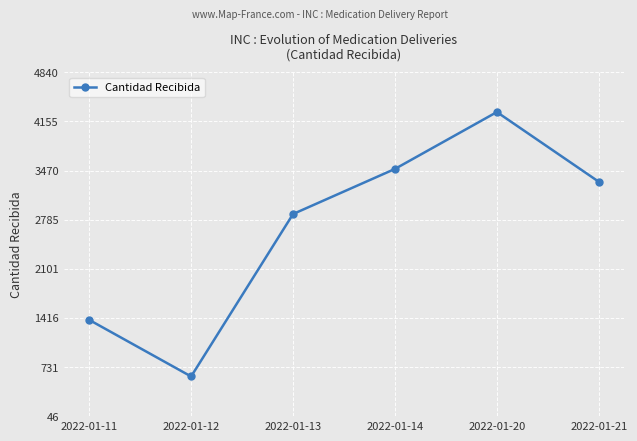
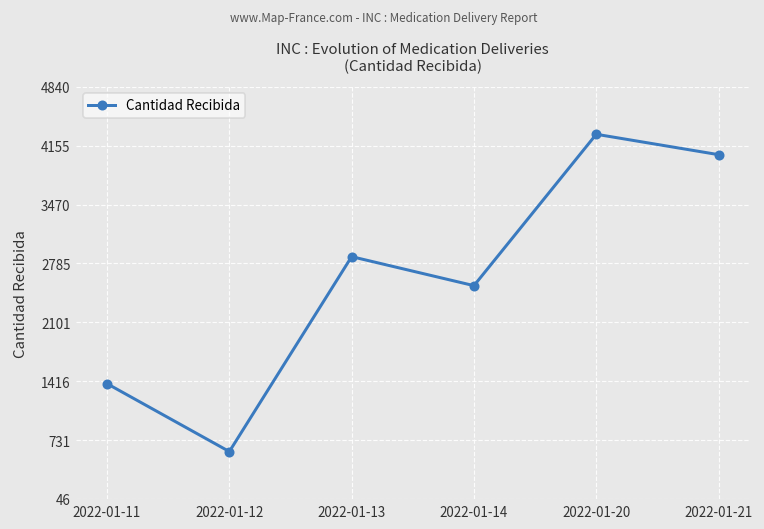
2022-01-14: 3500 -> 2500
2022-01-21: 3300 -> 4100
